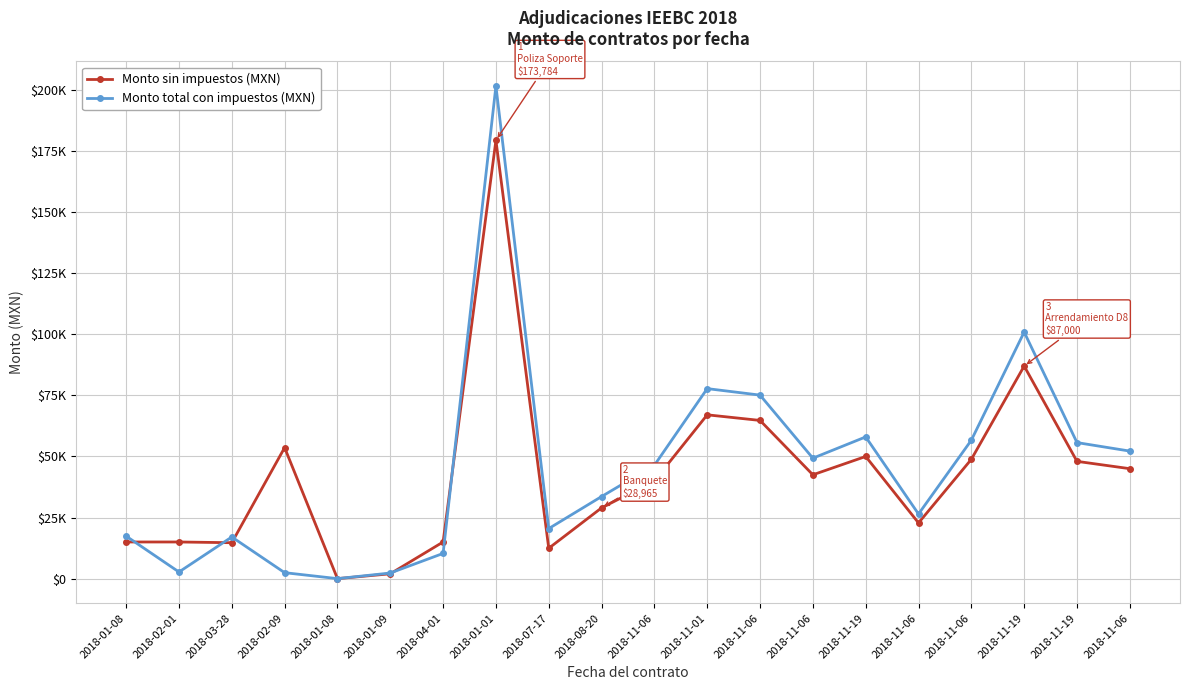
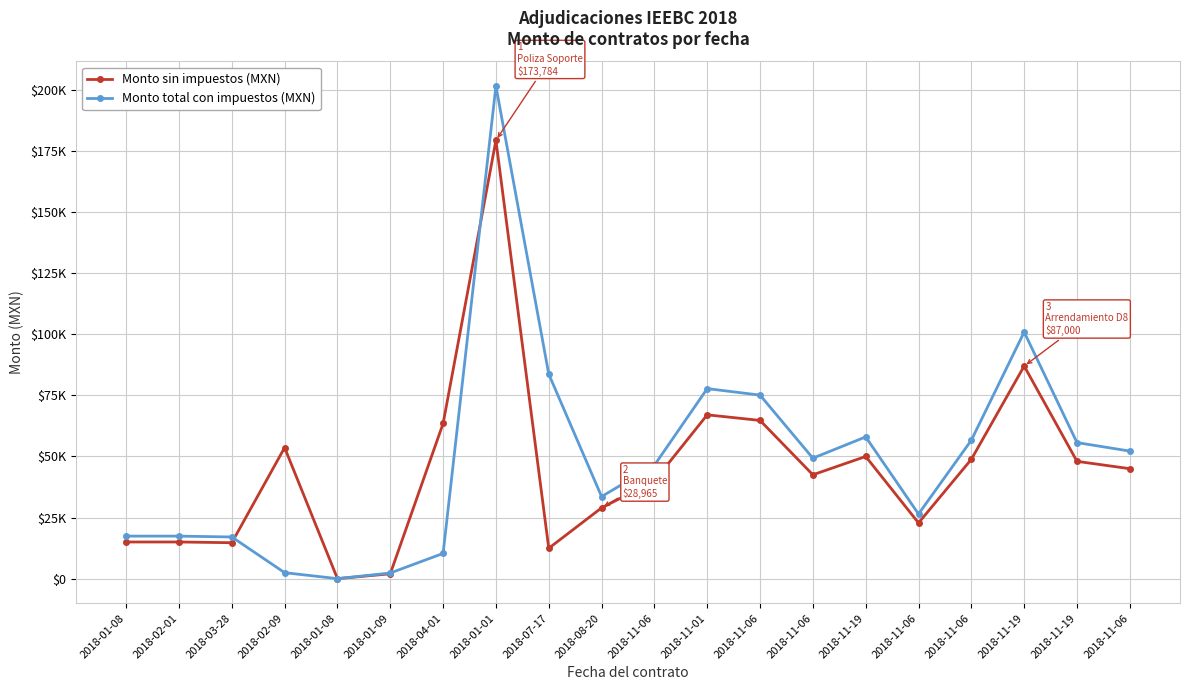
Monto total con impuestos (MXN), 2018-02-01: $3000 -> $17000
Monto sin impuestos (MXN), 2018-04-01: $15000 -> $63000
Monto total con impuestos (MXN), 2018-07-17: $20000 -> $84000
